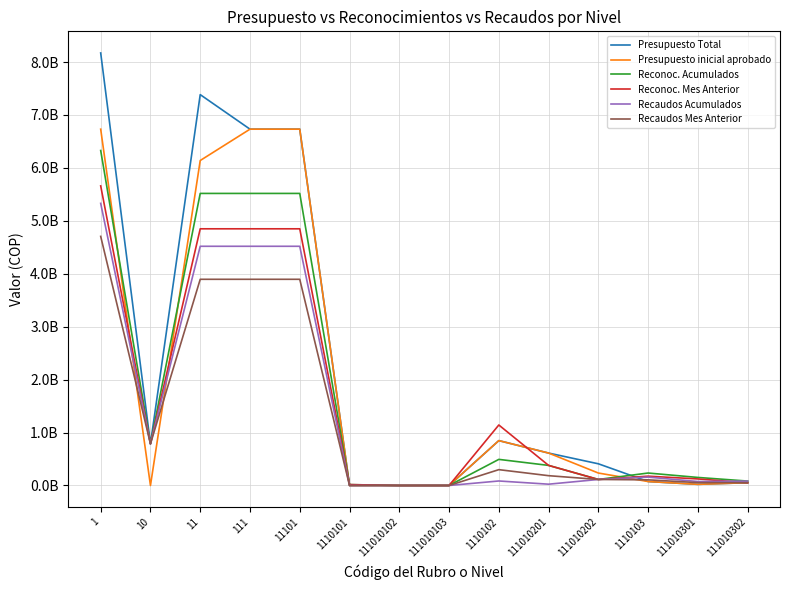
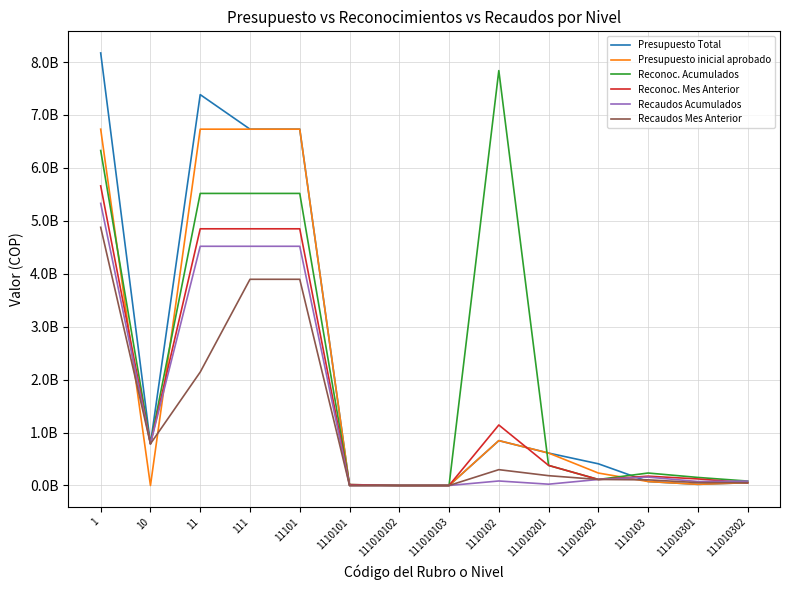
Recaudos Mes Anterior, 1: 4700000000 -> 4900000000
Presupuesto inicial aprobado, 11: 6100000000 -> 6700000000
Recaudos Mes Anterior, 11: 3900000000 -> 2100000000
Reconoc. Acumulados, 1110102: 500000000 -> 7800000000
